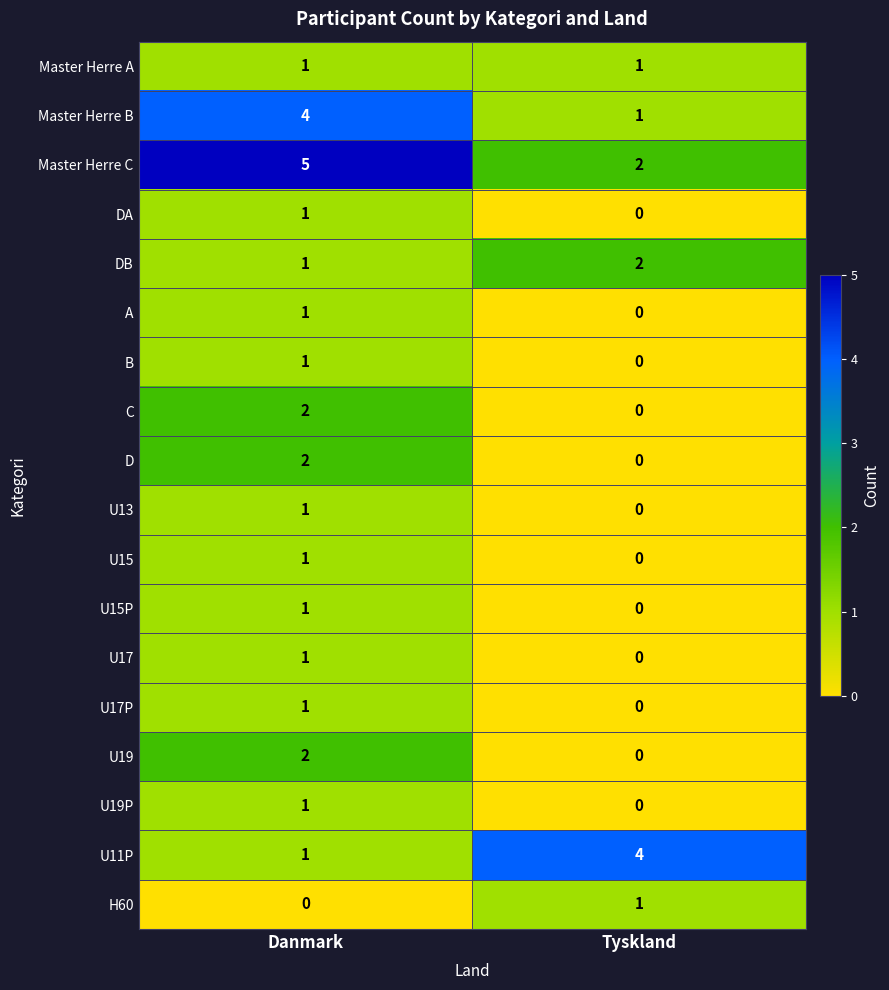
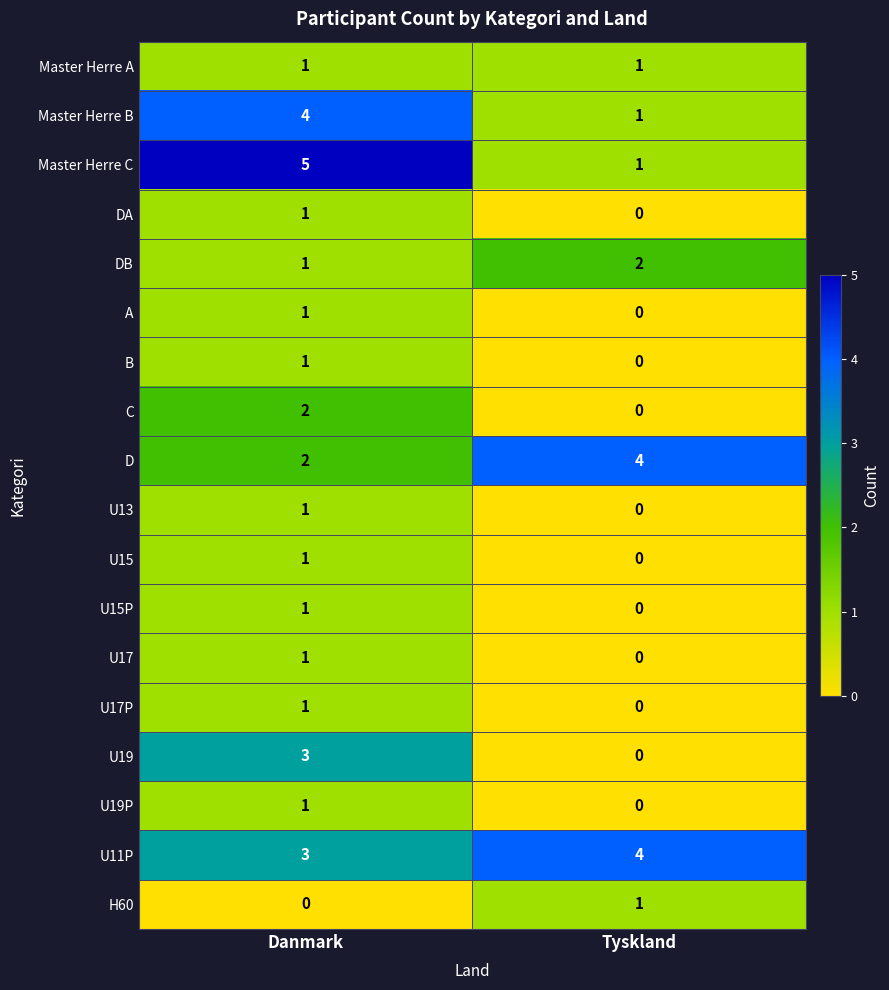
Master Herre C, Tyskland: 2 -> 1
D, Tyskland: 0 -> 4
U19, Danmark: 2 -> 3
U11P, Danmark: 1 -> 3
